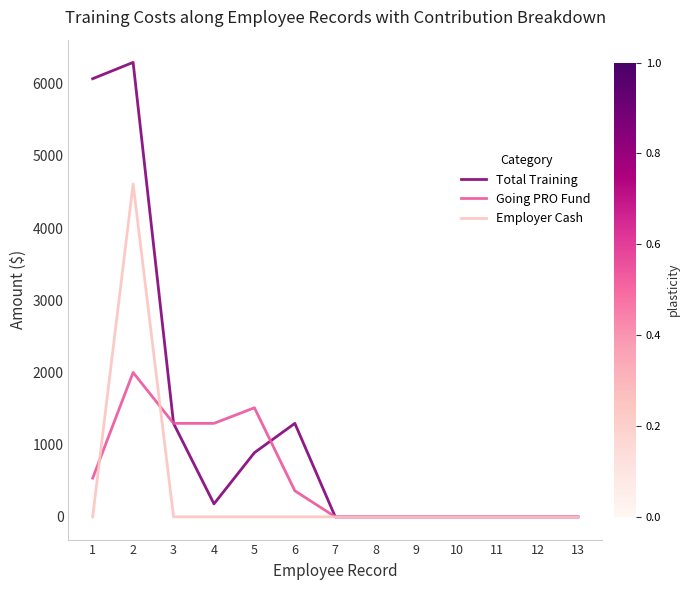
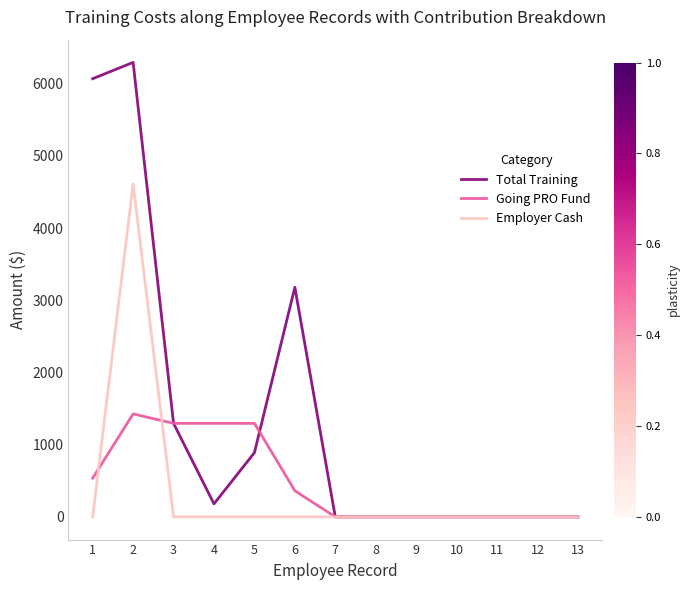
Going PRO Fund, 2: 2000 -> 1400
Going PRO Fund, 5: 1500 -> 1300
Total Training, 6: 1300 -> 3200
